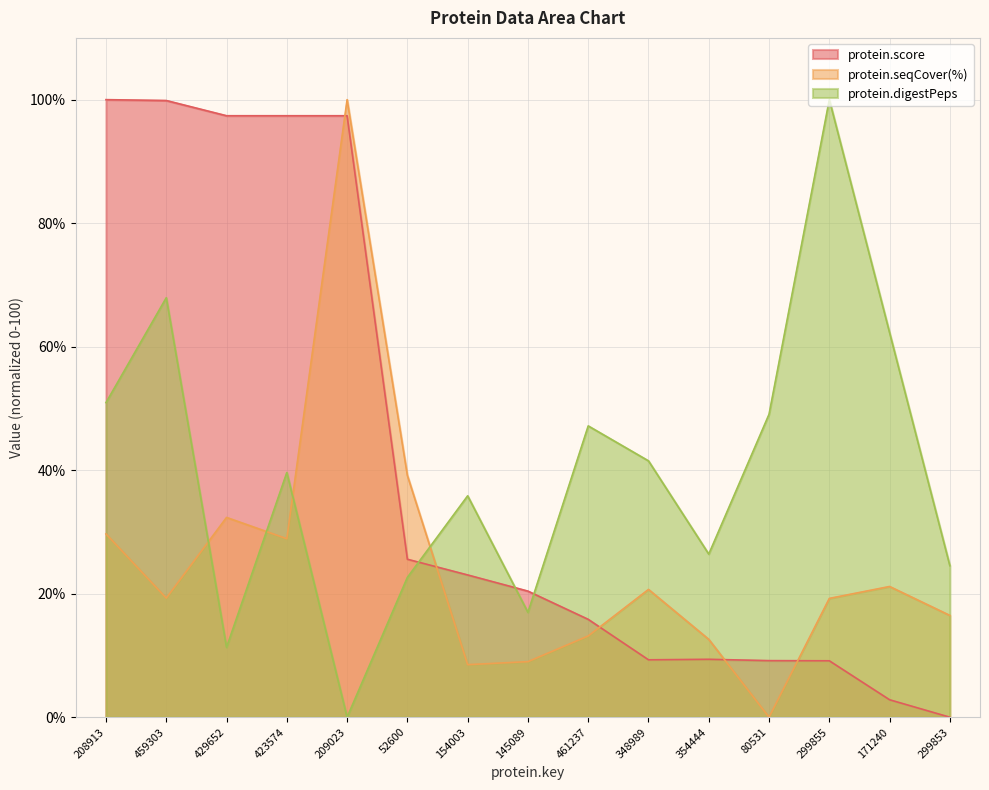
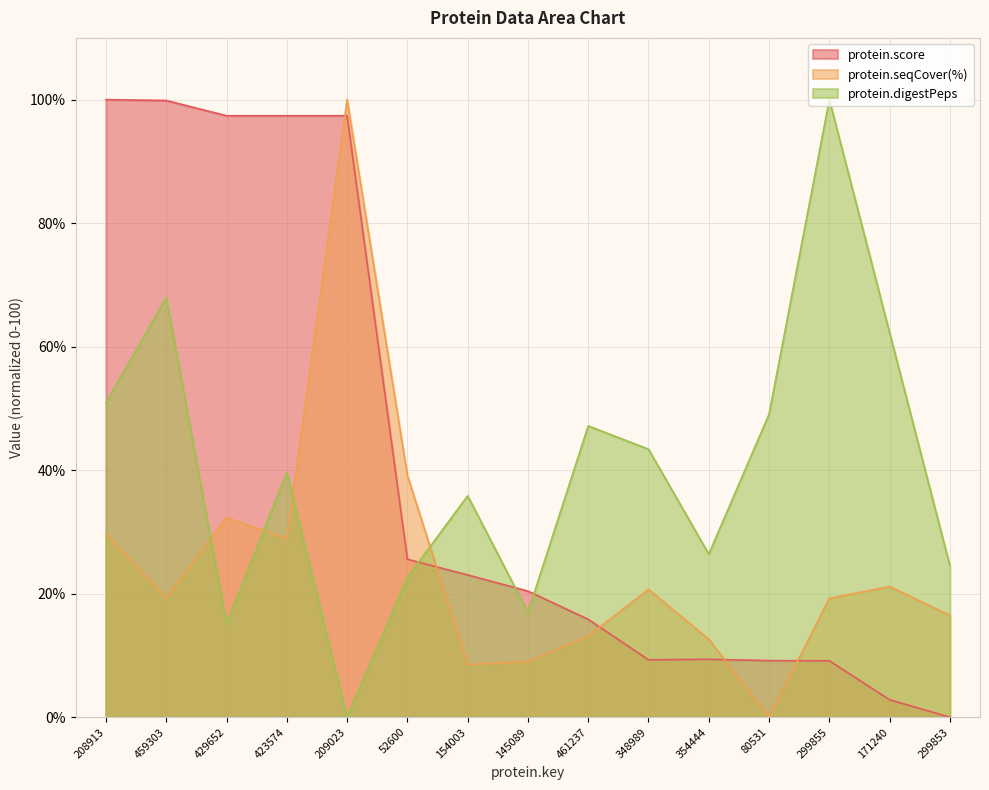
protein.digestPeps, 429652: 11% -> 15%
protein.digestPeps, 348989: 42% -> 43%
